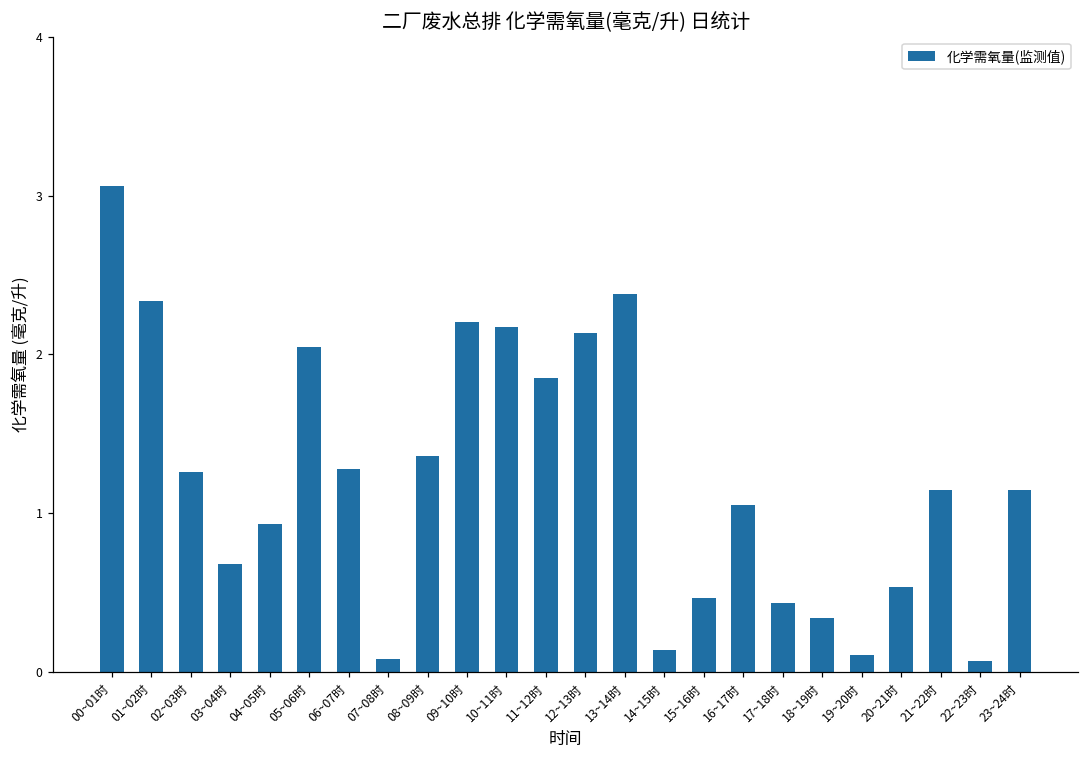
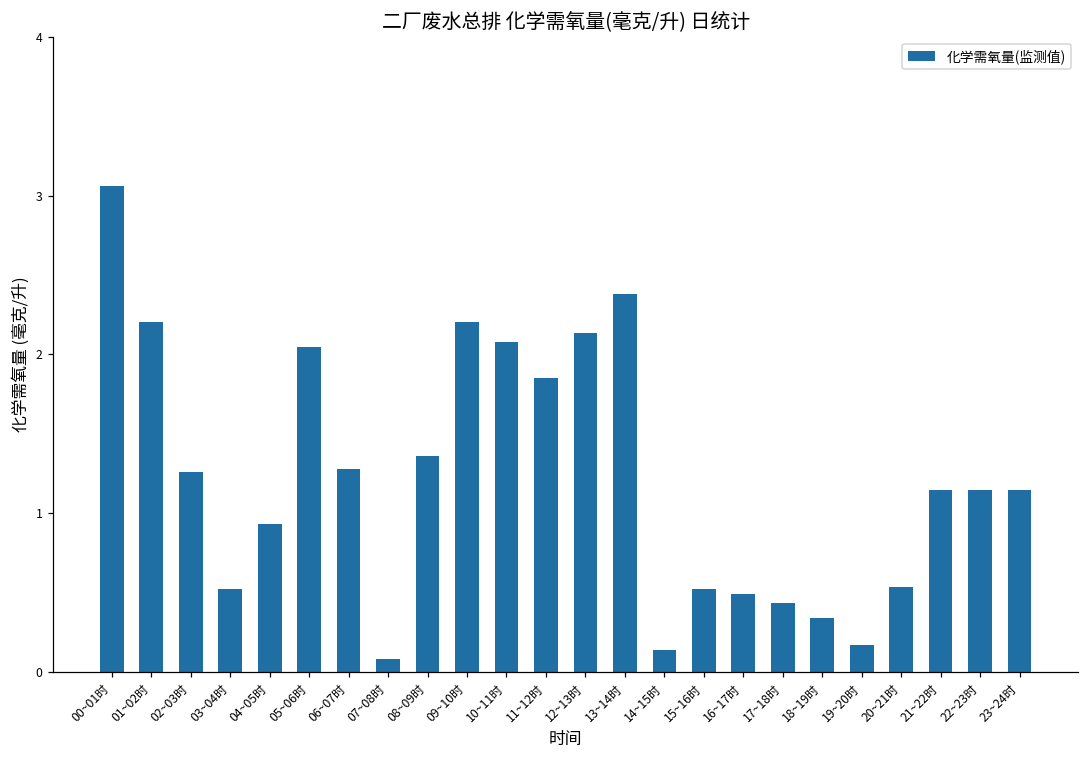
01~02时: 2.34 -> 2.20
03~04时: 0.68 -> 0.53
10~11时: 2.17 -> 2.08
15~16时: 0.46 -> 0.53
16~17时: 1.05 -> 0.49
19~20时: 0.11 -> 0.17
22~23时: 0.07 -> 1.14
